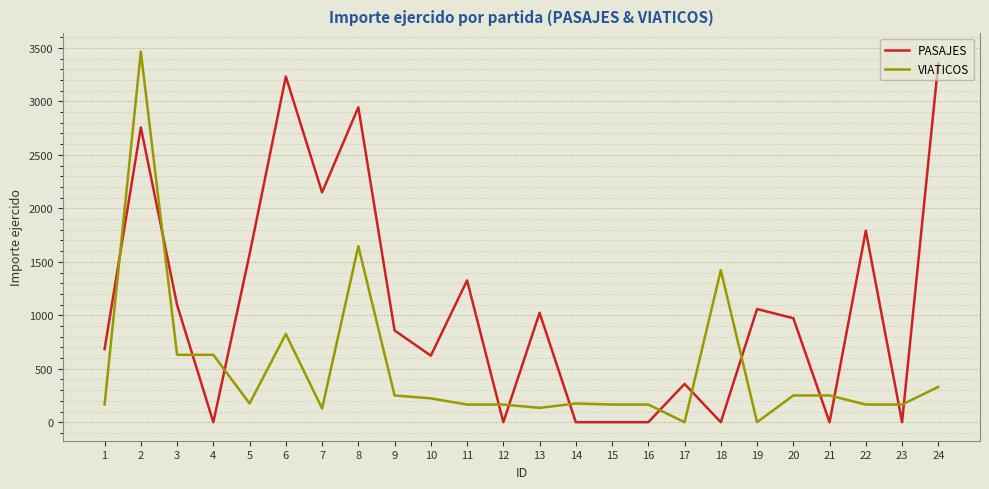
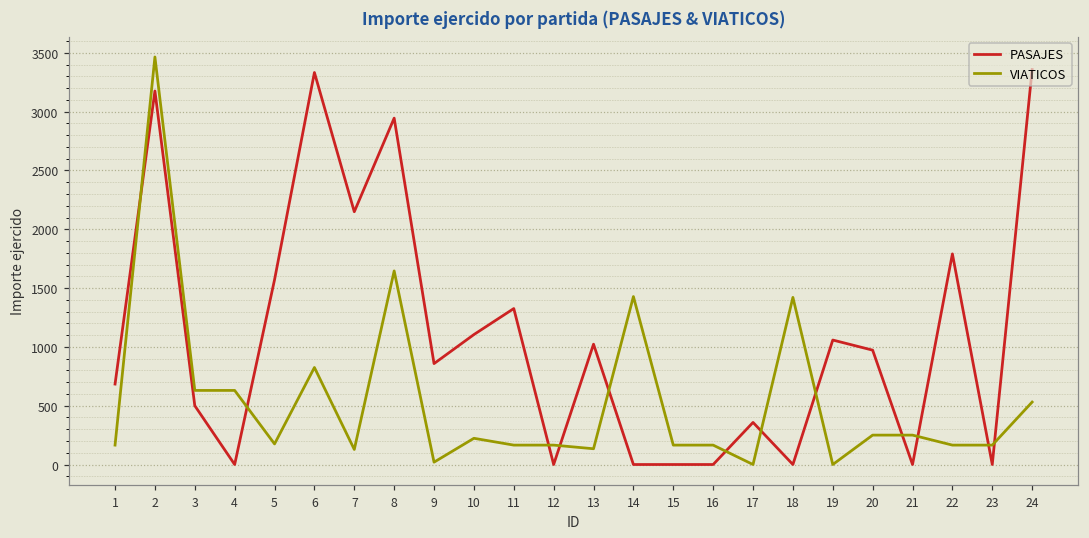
PASAJES, 2: 2760 -> 3180
PASAJES, 3: 1100 -> 500
PASAJES, 6: 3230 -> 3330
VIATICOS, 9: 250 -> 20
PASAJES, 10: 620 -> 1100
VIATICOS, 14: 180 -> 1430
VIATICOS, 24: 330 -> 530
